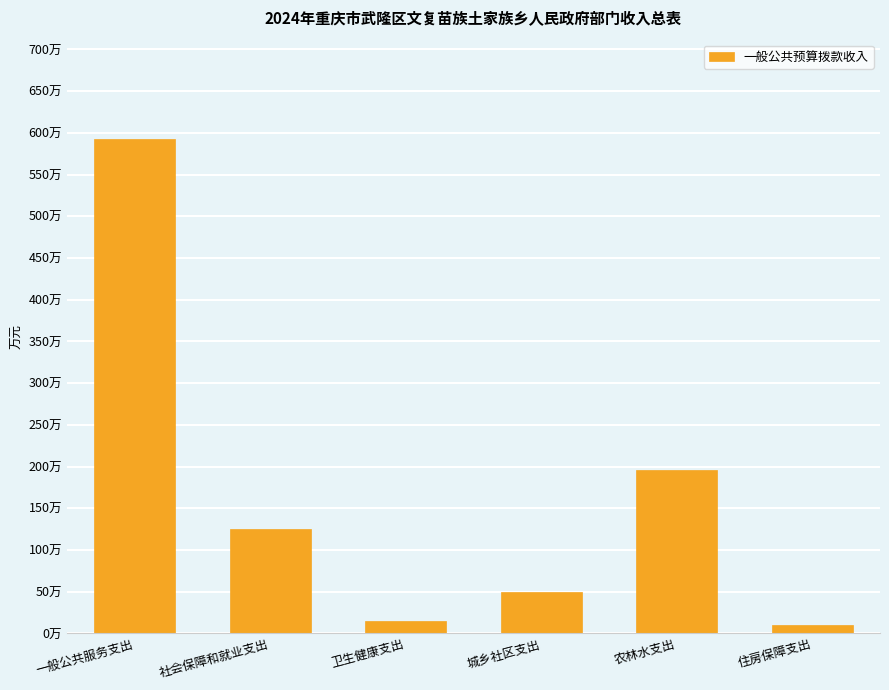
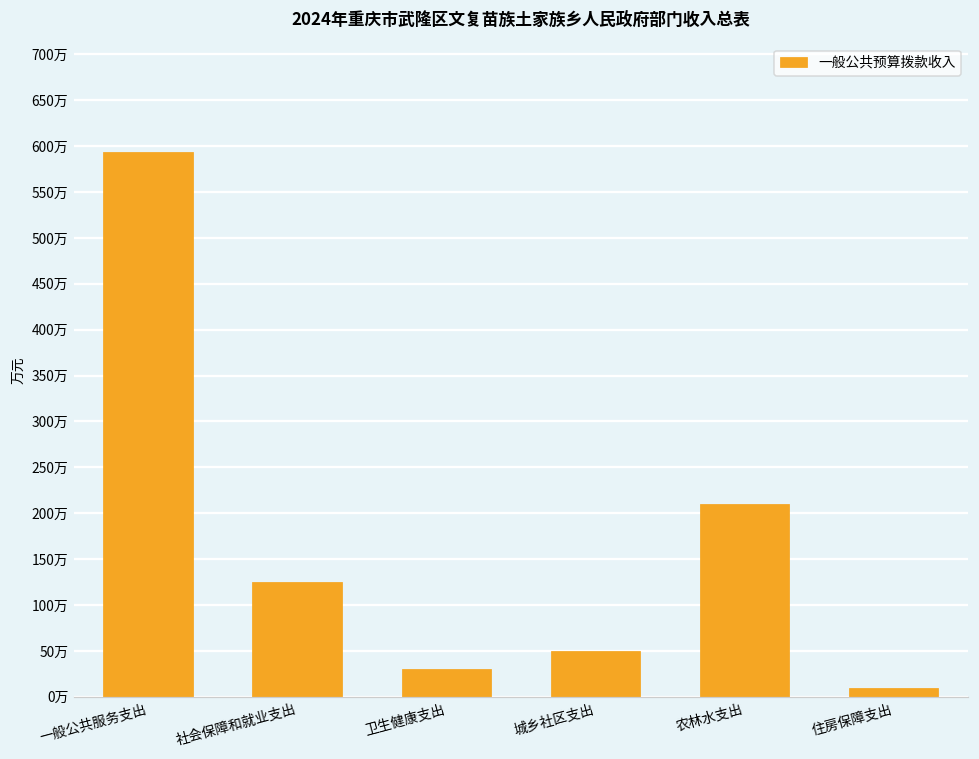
卫生健康支出: 20万 -> 30万
农林水支出: 200万 -> 210万
